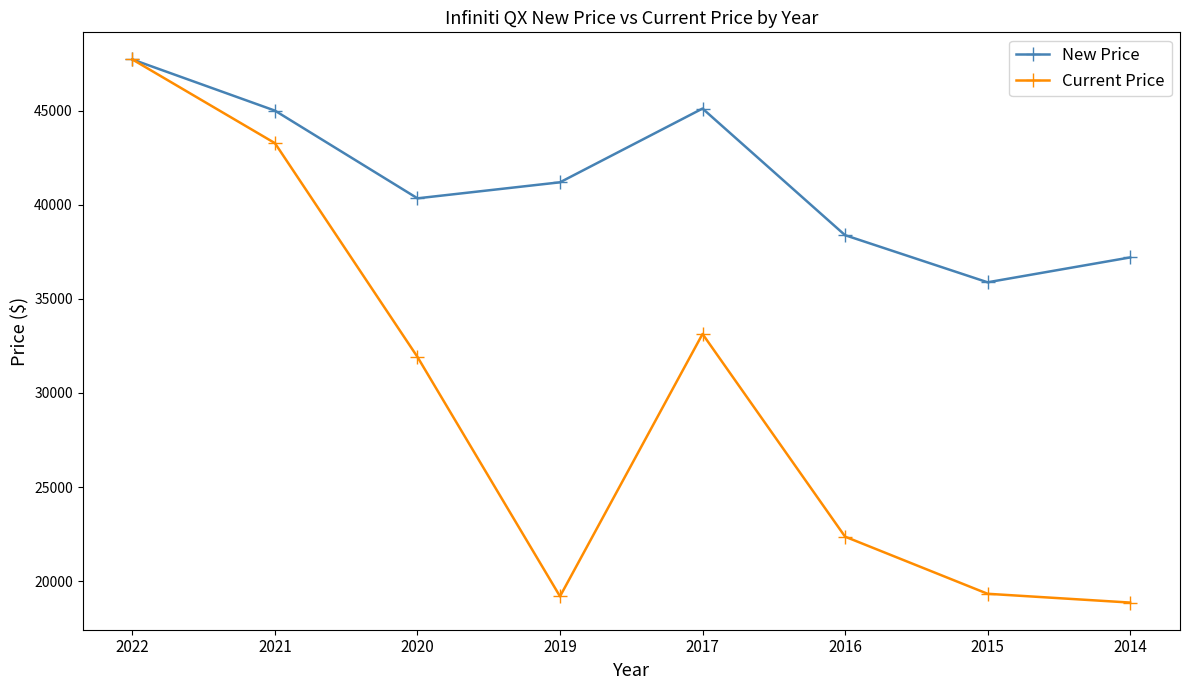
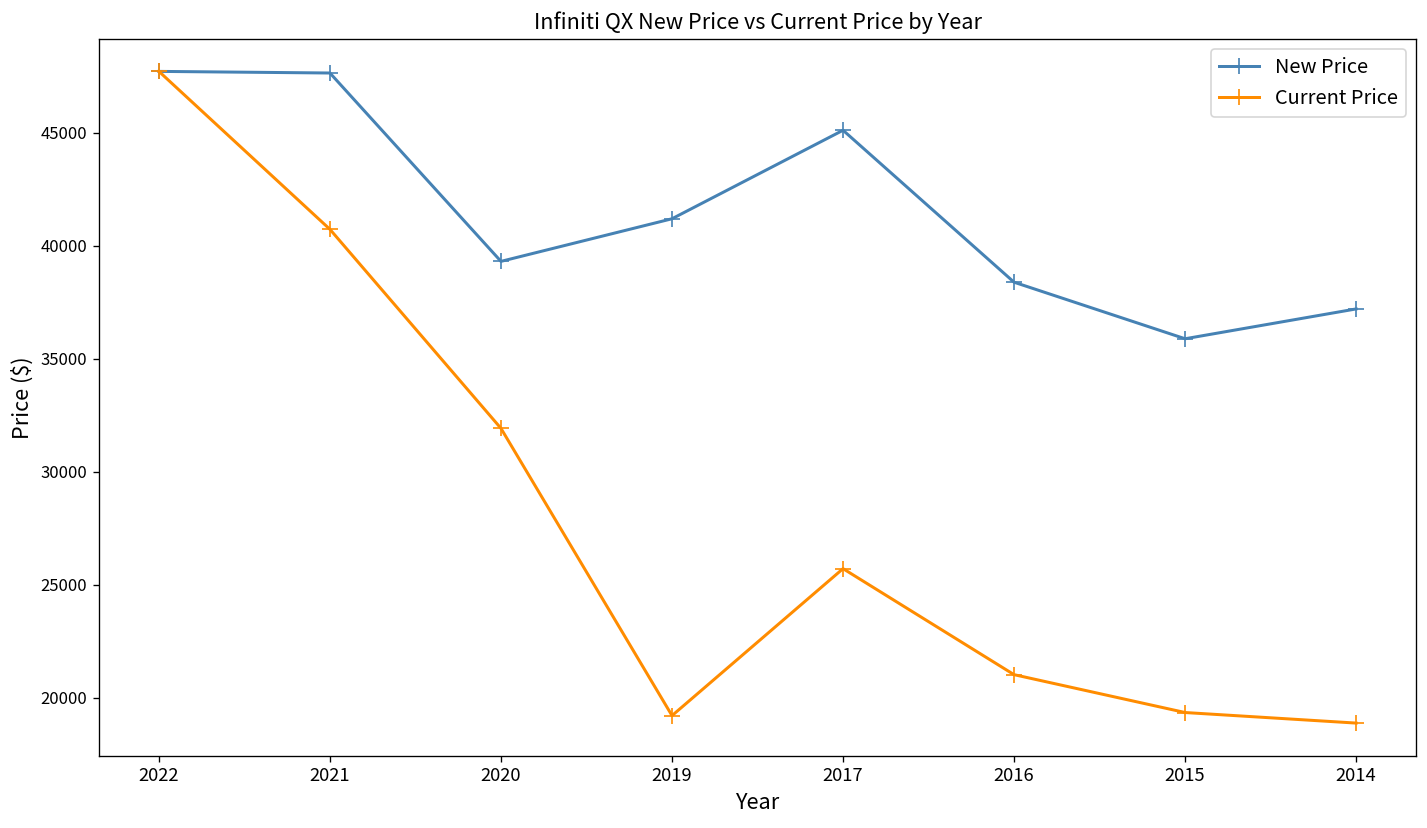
New Price, 2021: 45000 -> 47600
Current Price, 2021: 43300 -> 40700
New Price, 2020: 40300 -> 39300
Current Price, 2017: 33100 -> 25700
Current Price, 2016: 22400 -> 21000
